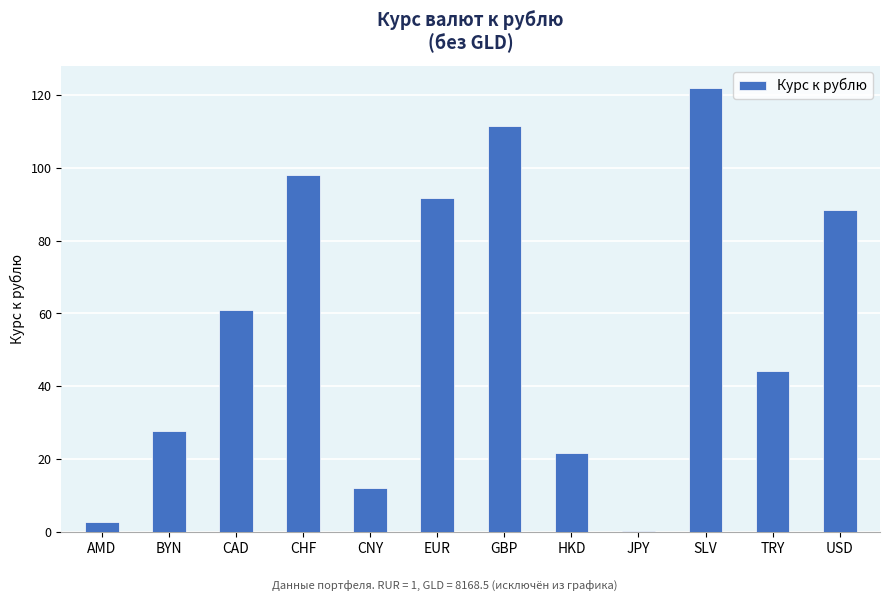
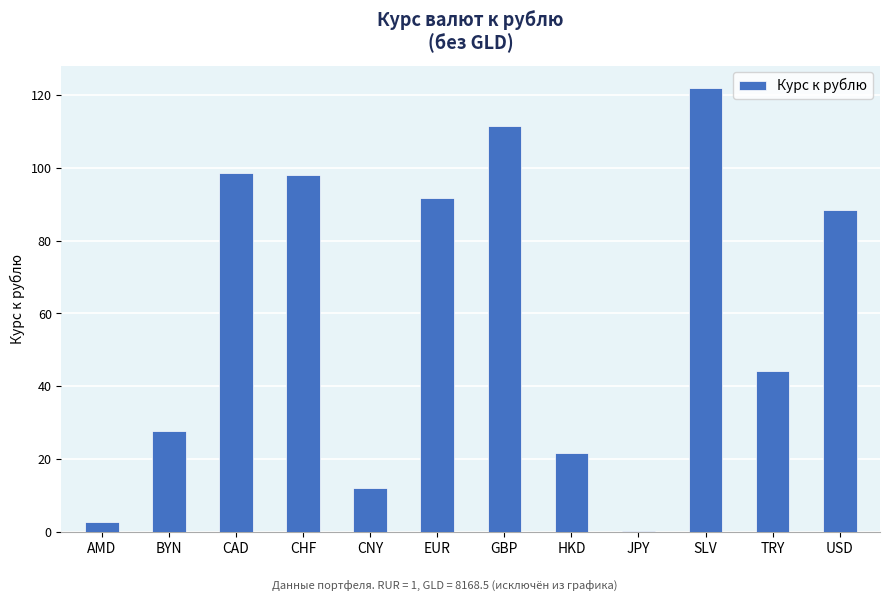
CAD: 61 -> 99
